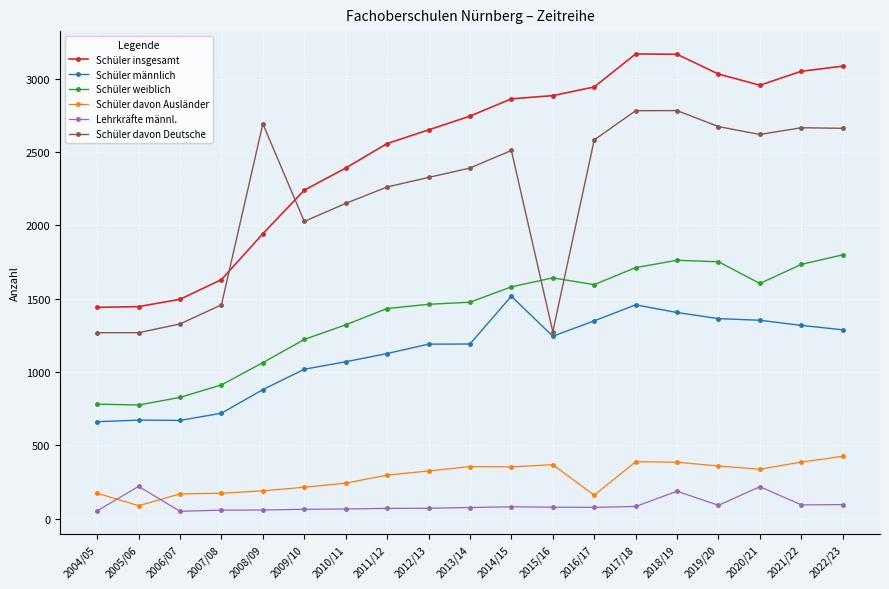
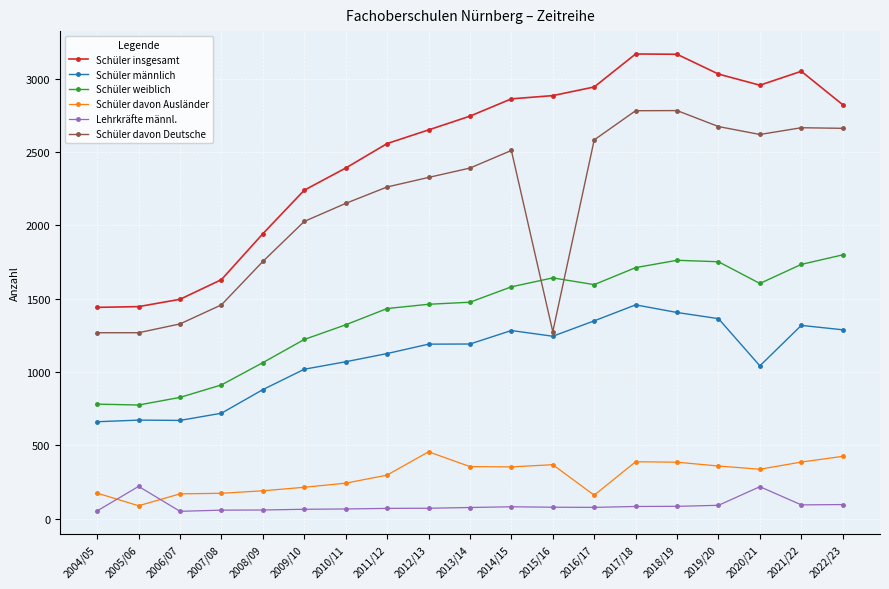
Schüler davon Deutsche, 2008/09: 2690 -> 1750
Schüler davon Ausländer, 2012/13: 320 -> 460
Schüler männlich, 2014/15: 1520 -> 1280
Lehrkräfte männl., 2018/19: 190 -> 80
Schüler männlich, 2020/21: 1350 -> 1040
Schüler insgesamt, 2022/23: 3090 -> 2820
